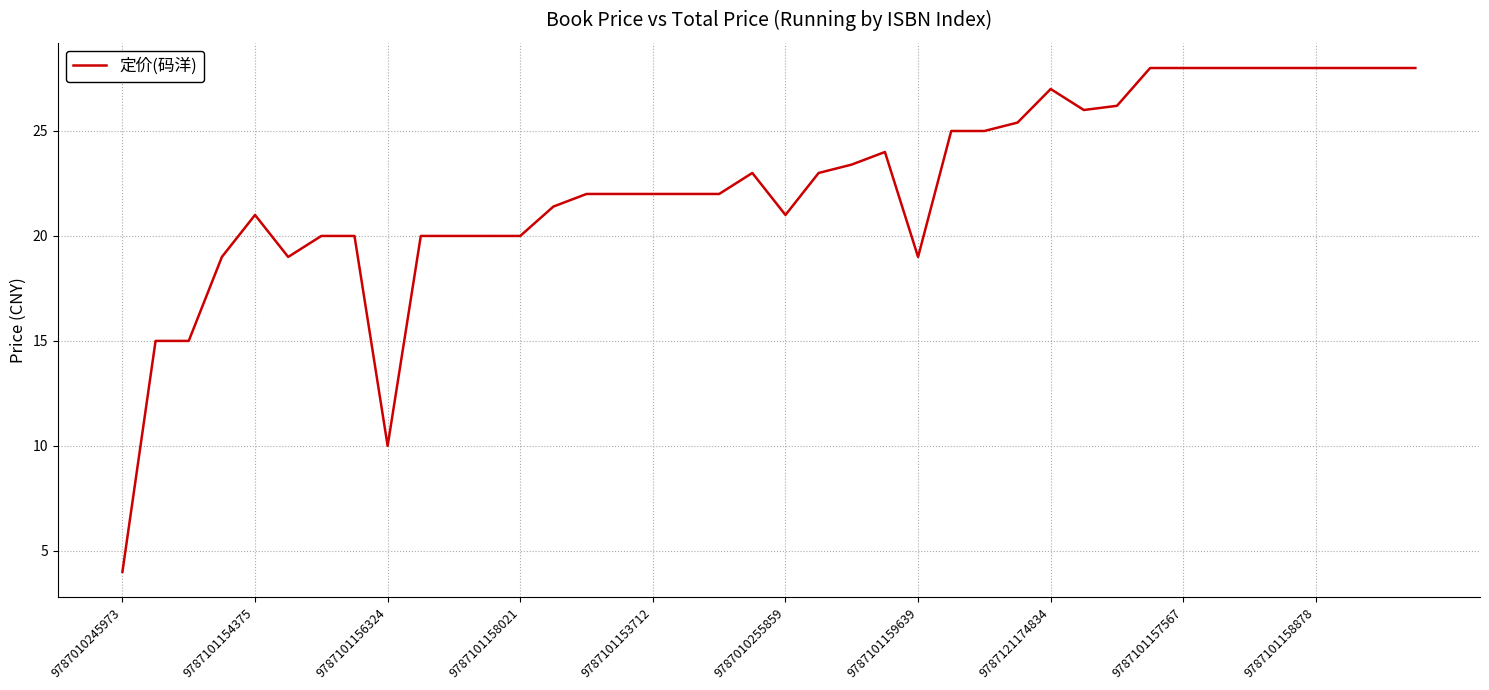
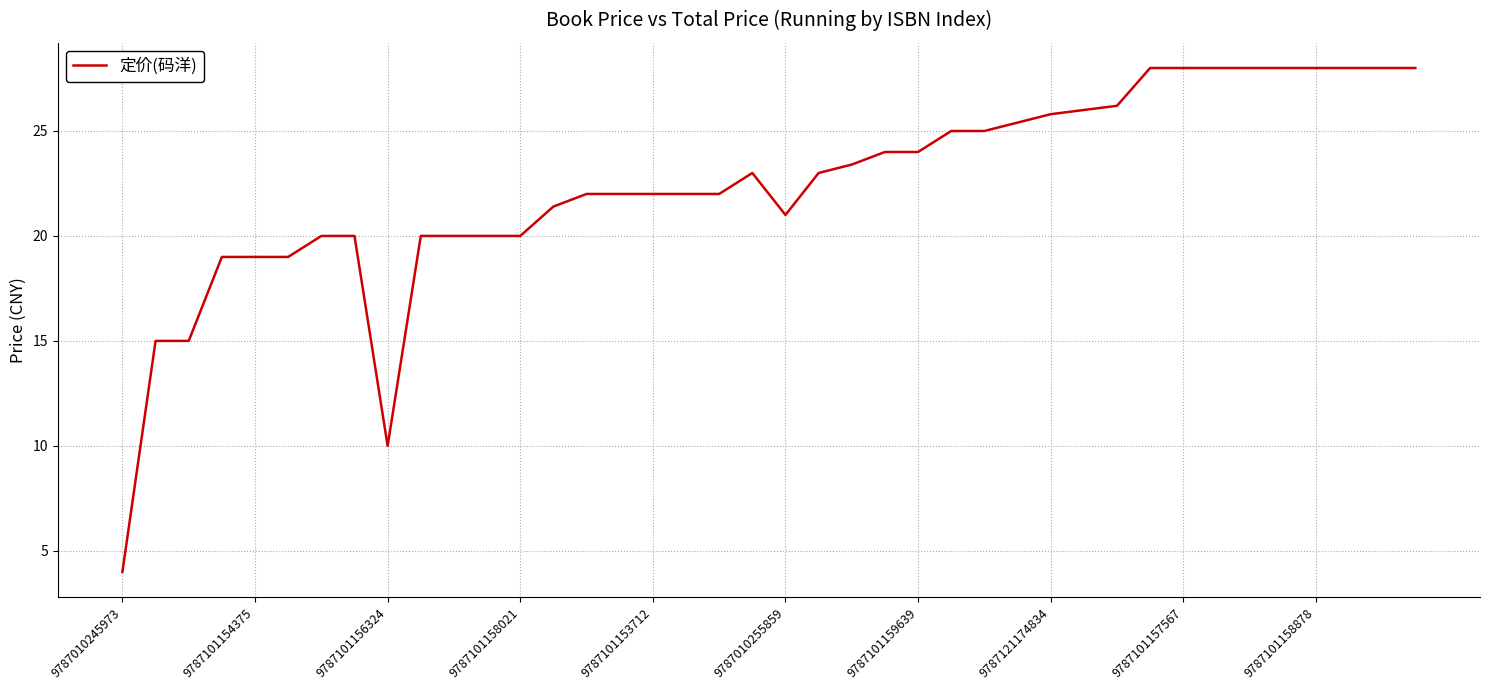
9787101154375: 21 -> 19
9787101159639: 19 -> 24
9787121174834: 27.0 -> 25.8
